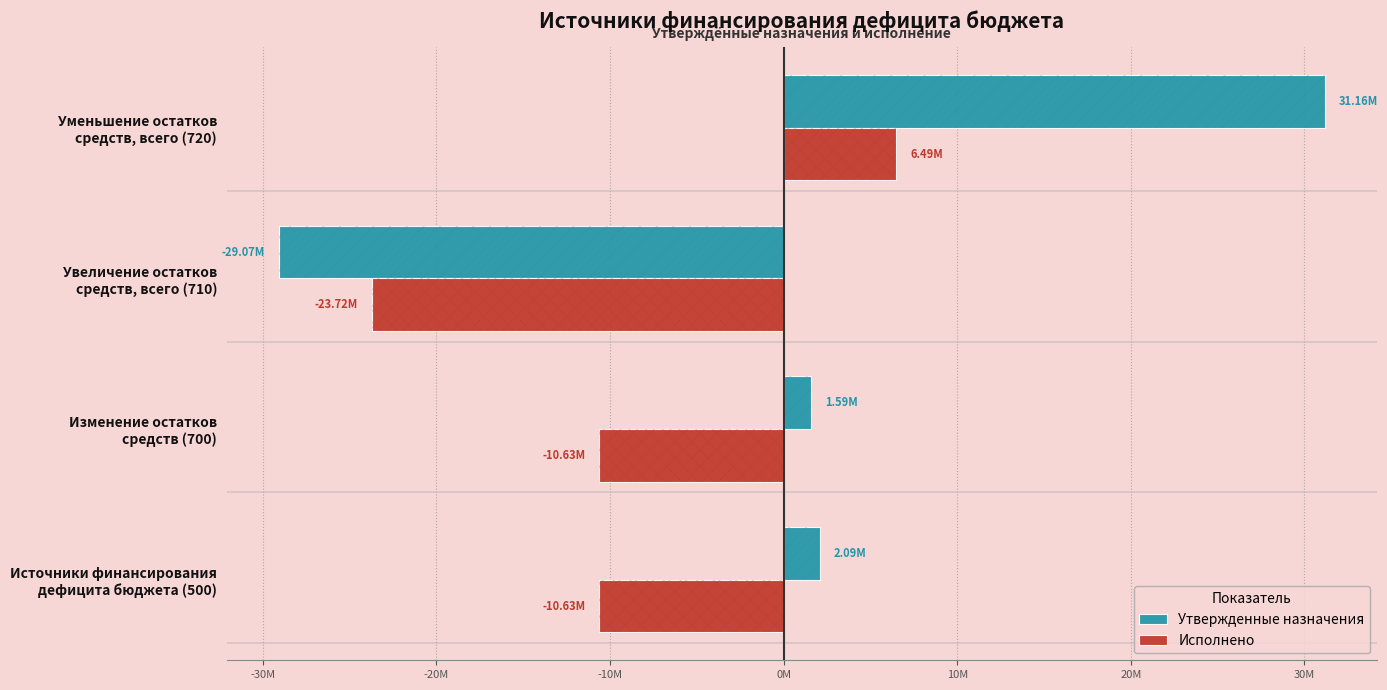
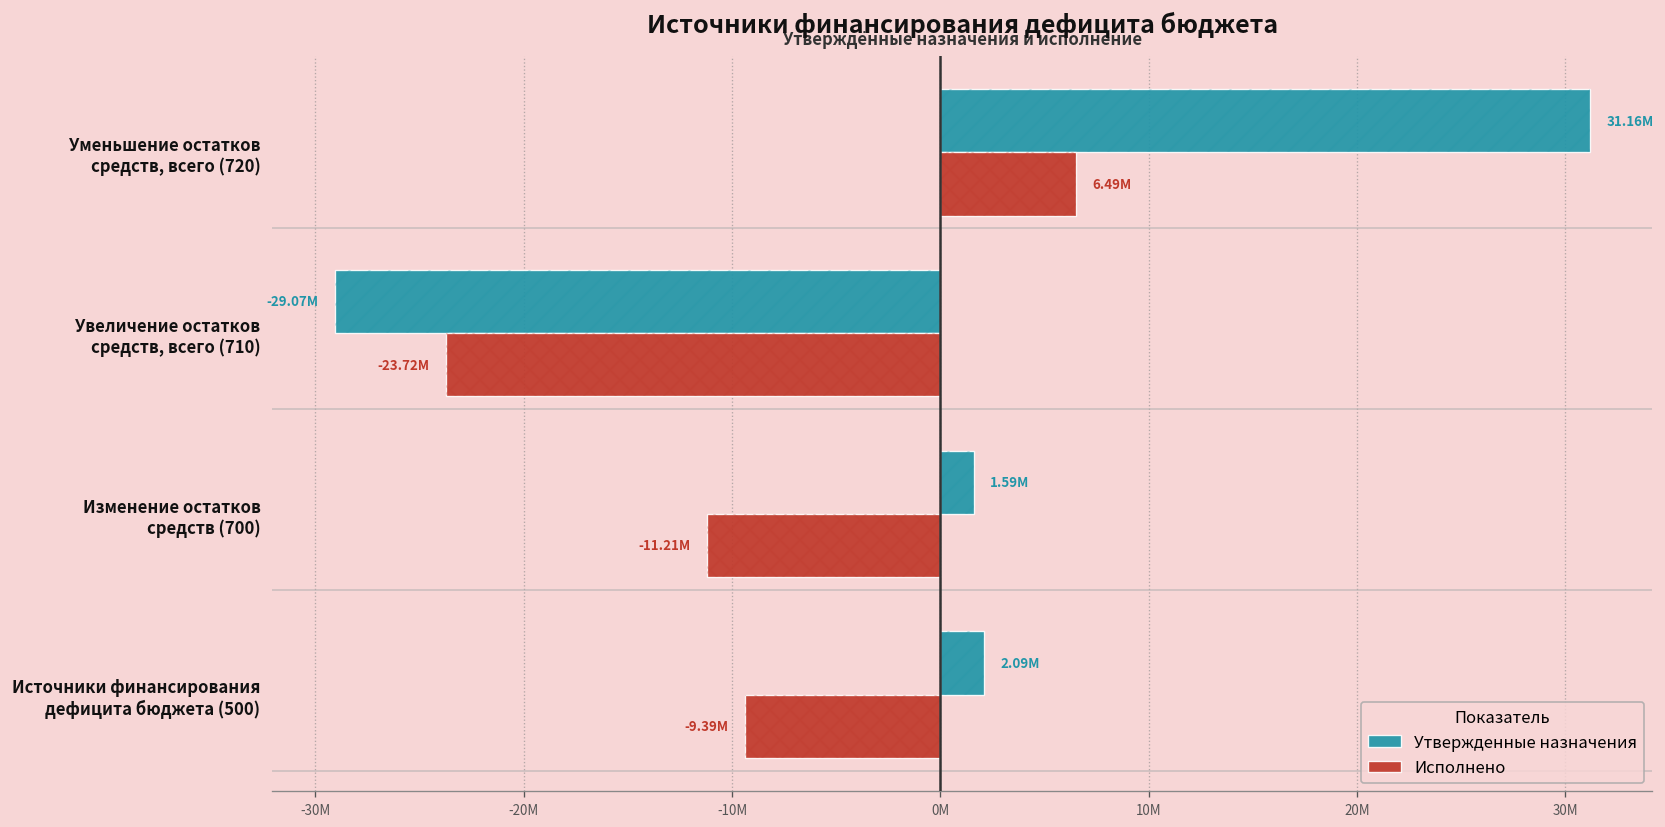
Исполнено, Изменение остатков средств (700): -10.63M -> -11.21M
Исполнено, Источники финансирования дефицита бюджета (500): -10.63M -> -9.39M
